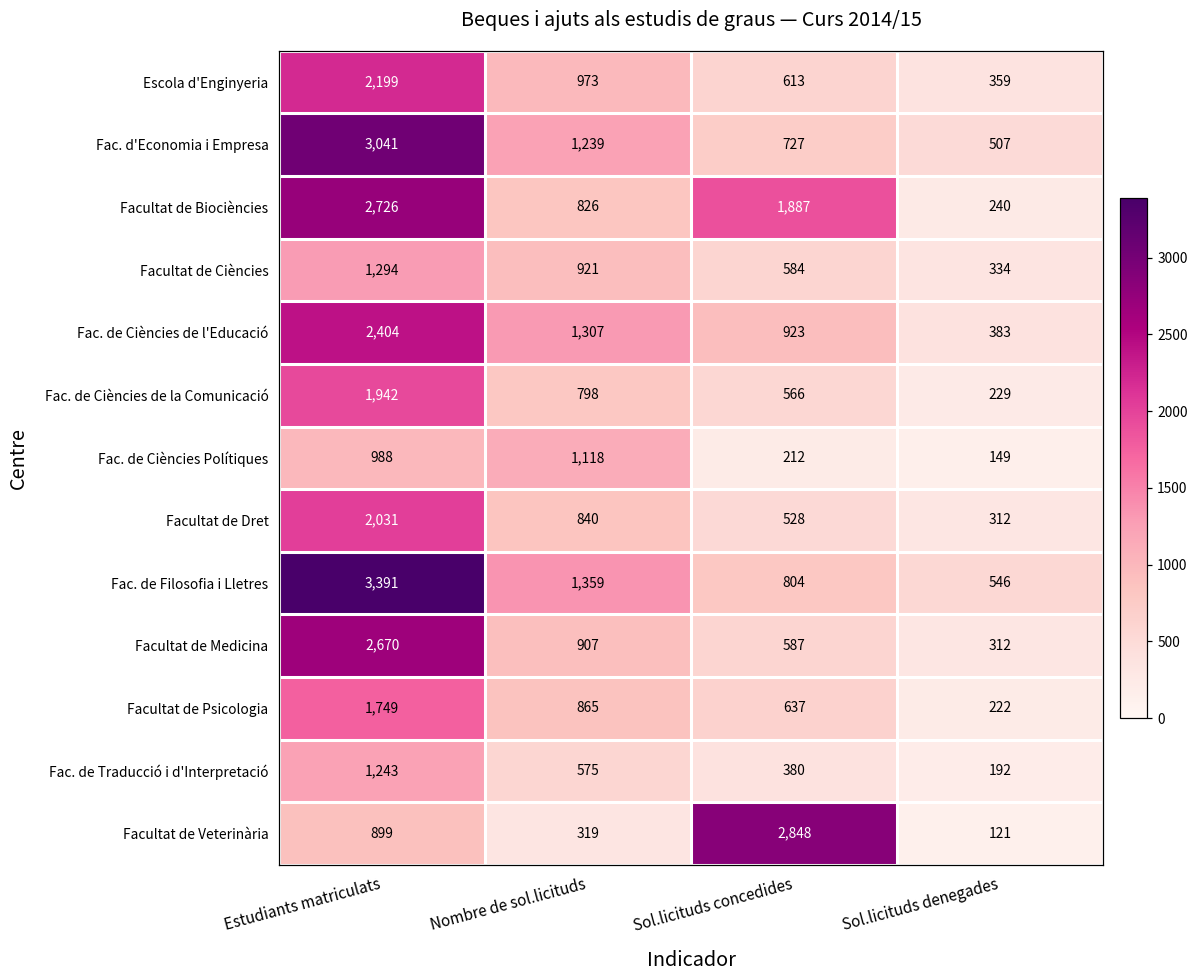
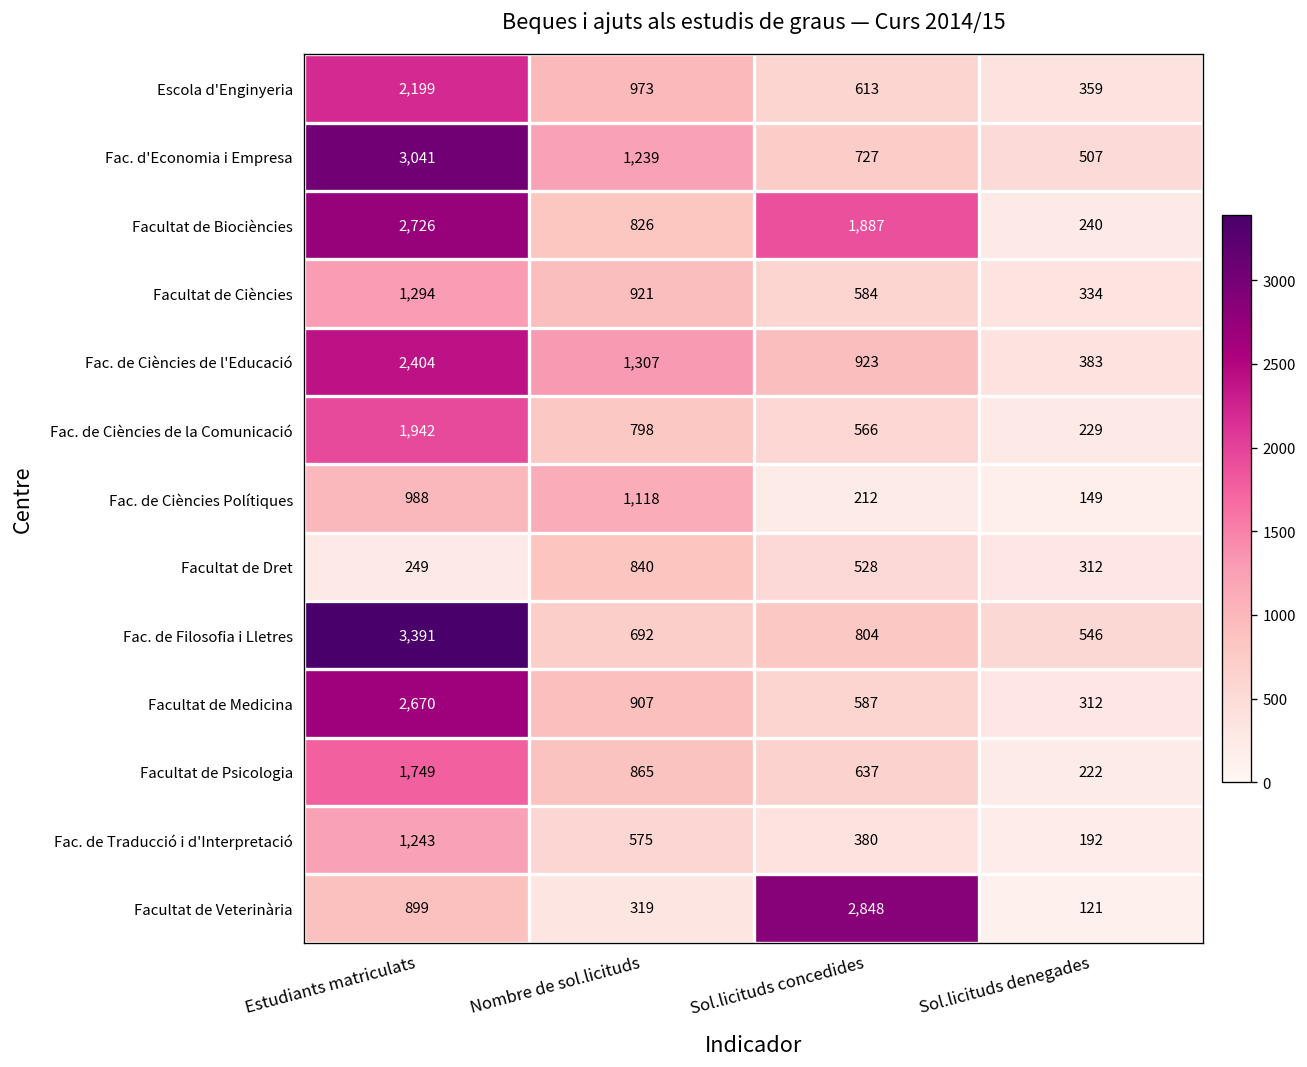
Facultat de Dret, Estudiants matriculats: 2,031 -> 249
Fac. de Filosofia i Lletres, Nombre de sol.licituds: 1,359 -> 692
